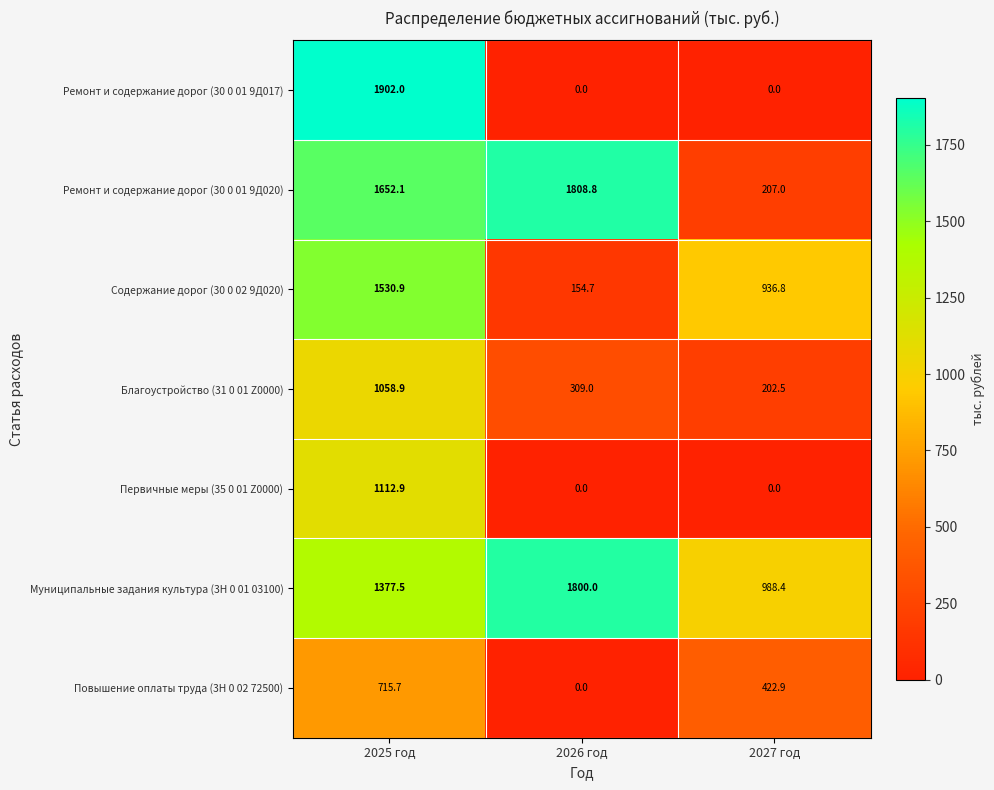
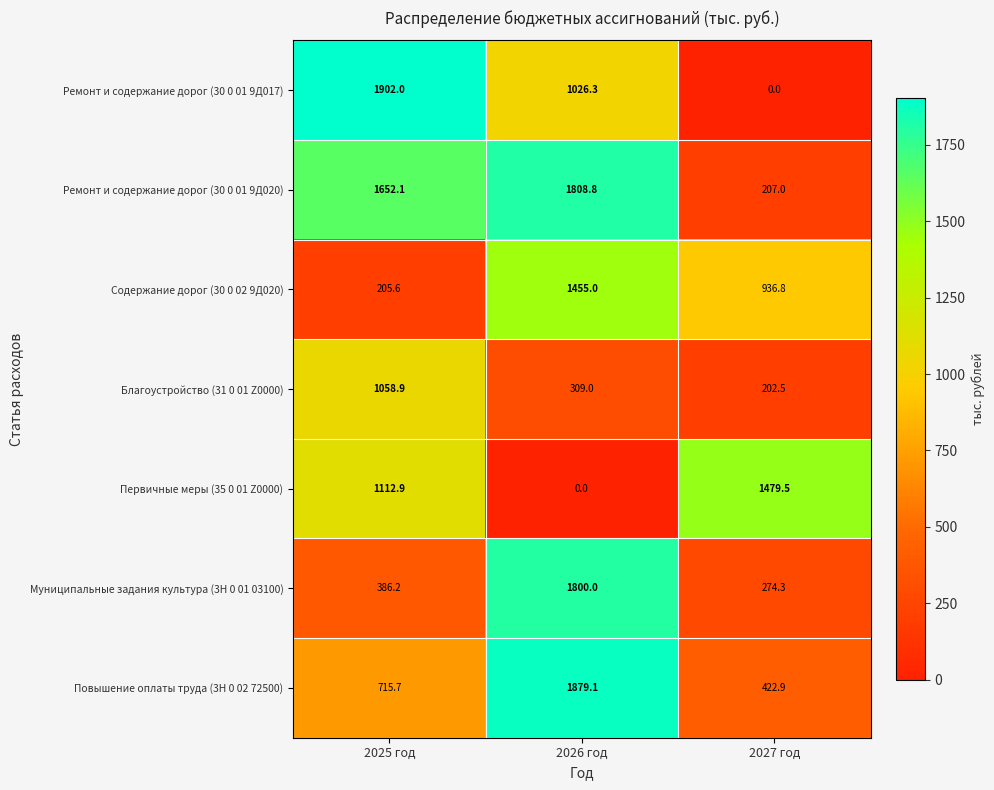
Ремонт и содержание дорог (30 0 01 9Д017), 2026 год: 0.0 -> 1026.3
Содержание дорог (30 0 02 9Д020), 2025 год: 1530.9 -> 205.6
Содержание дорог (30 0 02 9Д020), 2026 год: 154.7 -> 1455.0
Первичные меры (35 0 01 Z0000), 2027 год: 0.0 -> 1479.5
Муниципальные задания культура (3Н 0 01 03100), 2025 год: 1377.5 -> 386.2
Муниципальные задания культура (3Н 0 01 03100), 2027 год: 988.4 -> 274.3
Повышение оплаты труда (3Н 0 02 72500), 2026 год: 0.0 -> 1879.1
